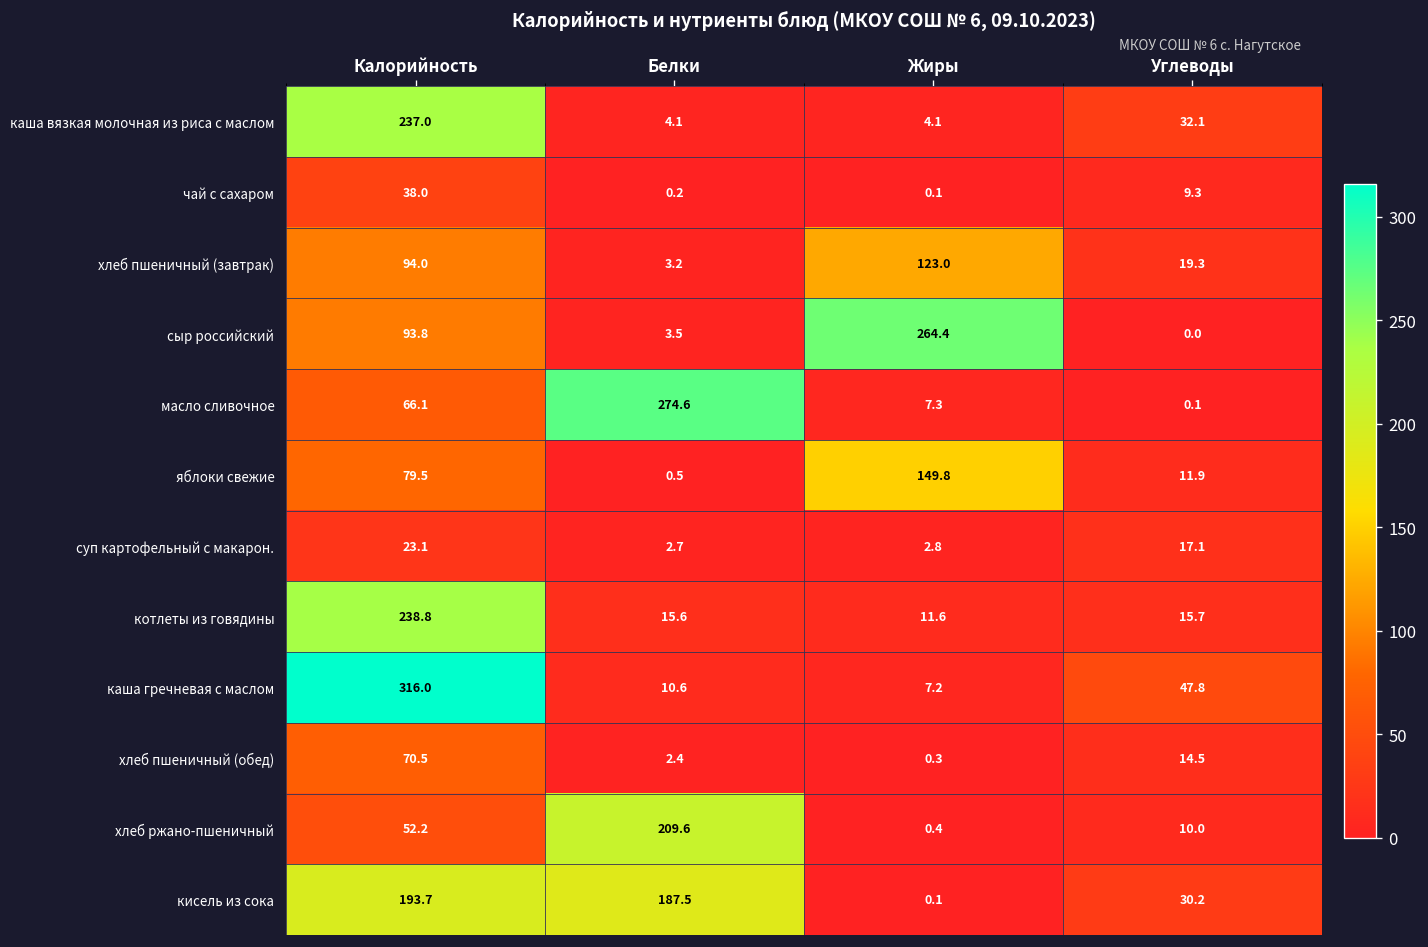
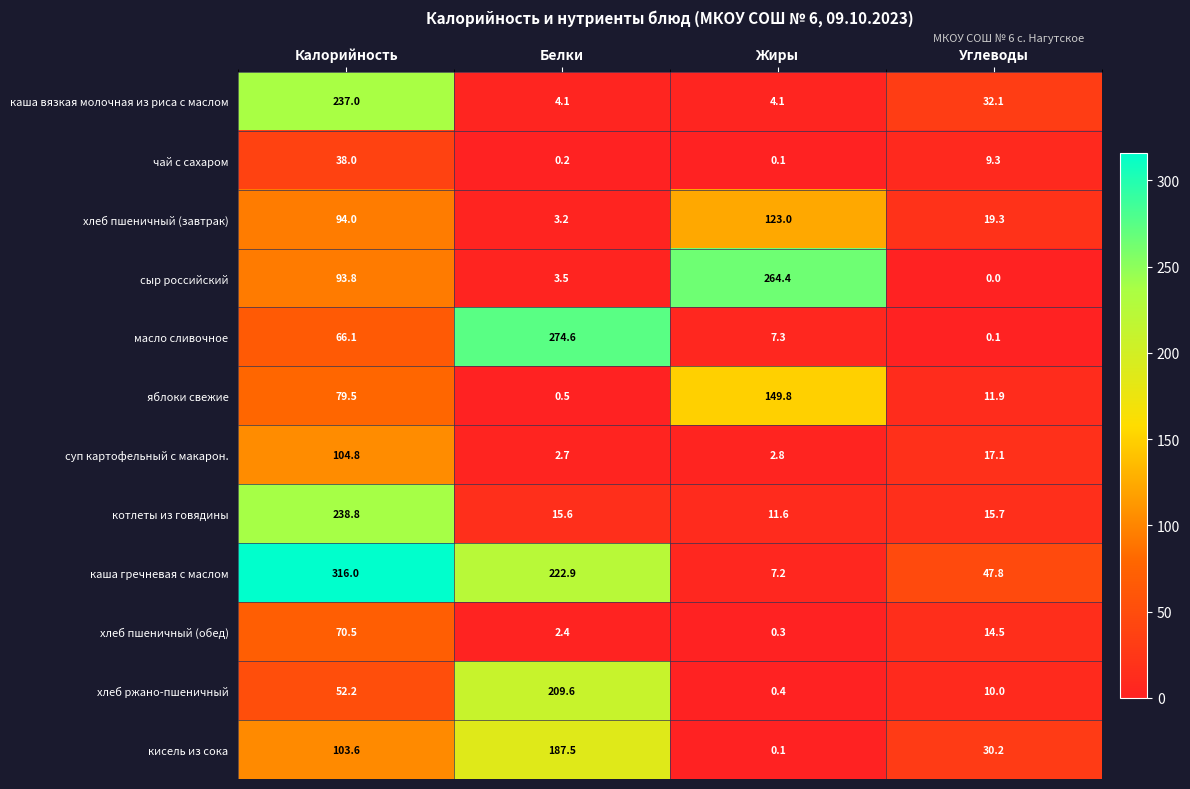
суп картофельный с макарон., Калорийность: 23.1 -> 104.8
каша гречневая с маслом, Белки: 10.6 -> 222.9
кисель из сока, Калорийность: 193.7 -> 103.6
